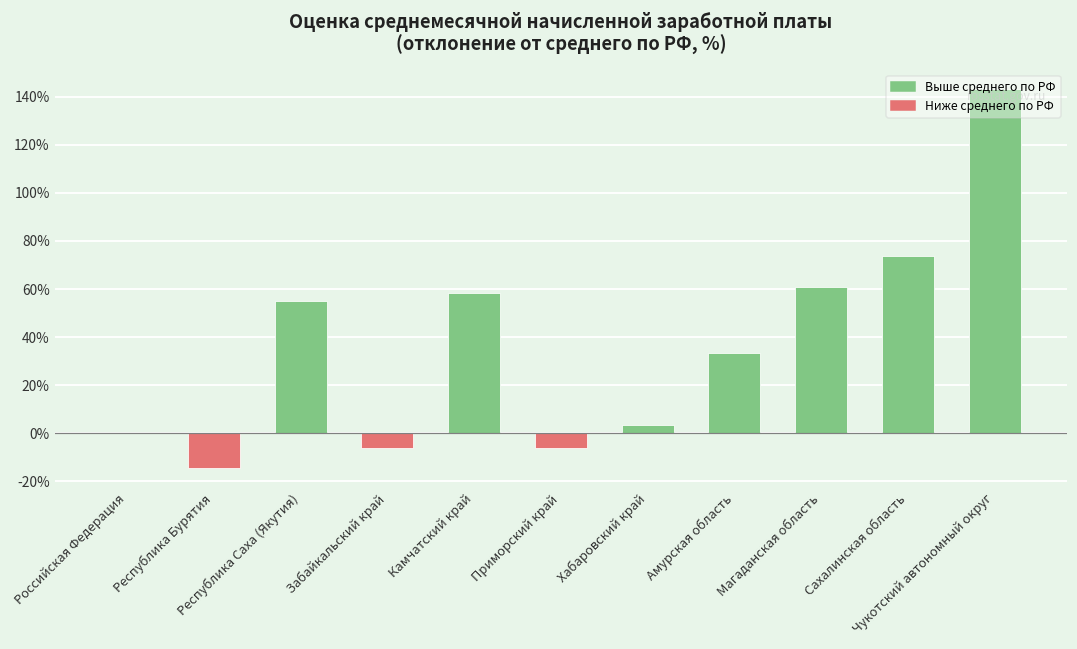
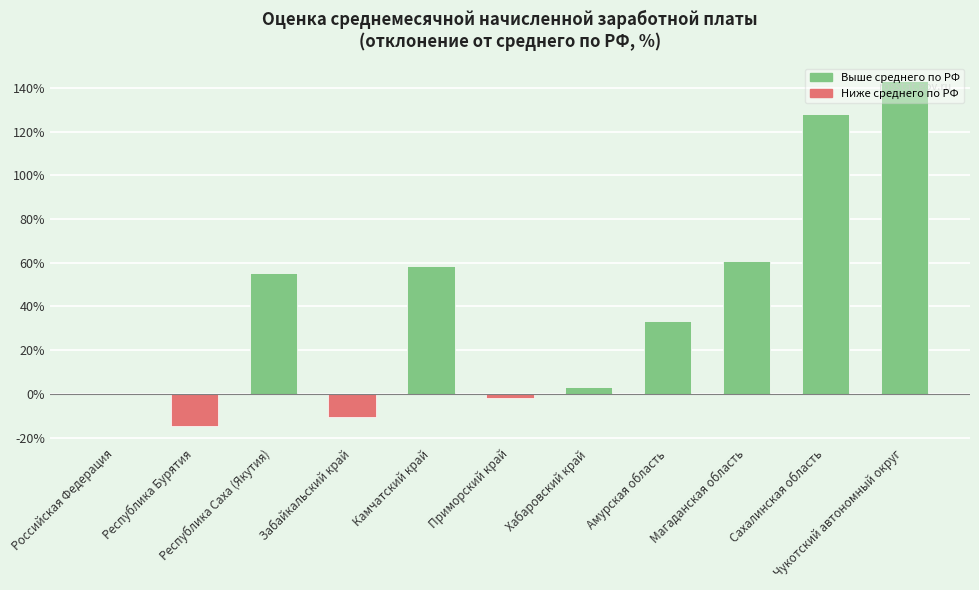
Забайкальский край: -6% -> -11%
Приморский край: -6% -> -2%
Сахалинская область: 74% -> 128%
